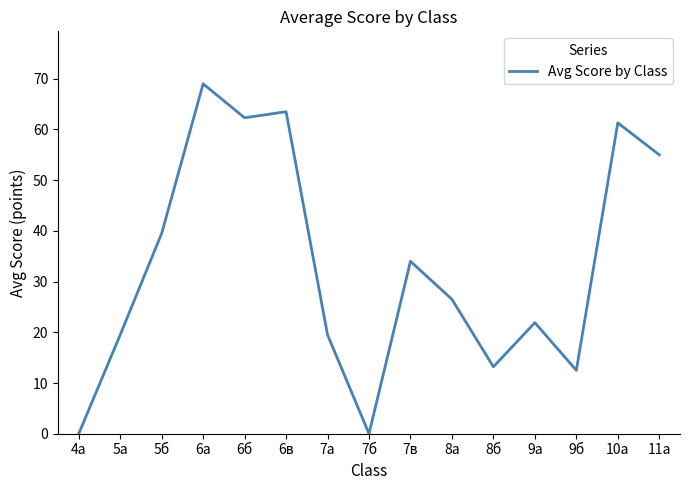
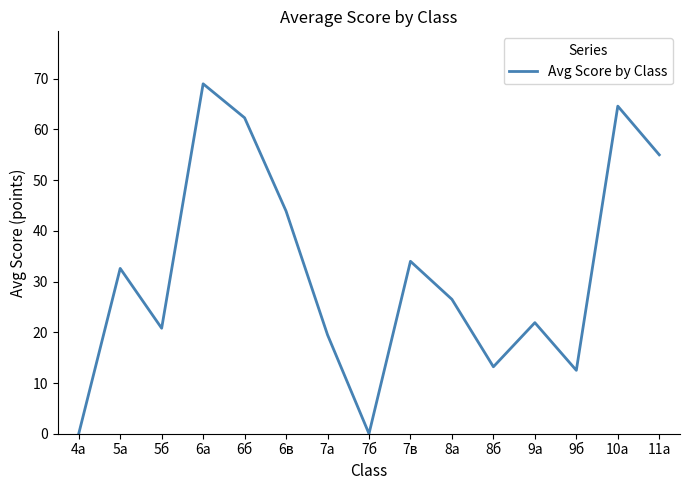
5а: 20 -> 33
5б: 40 -> 21
6в: 64 -> 44
10а: 61 -> 65
